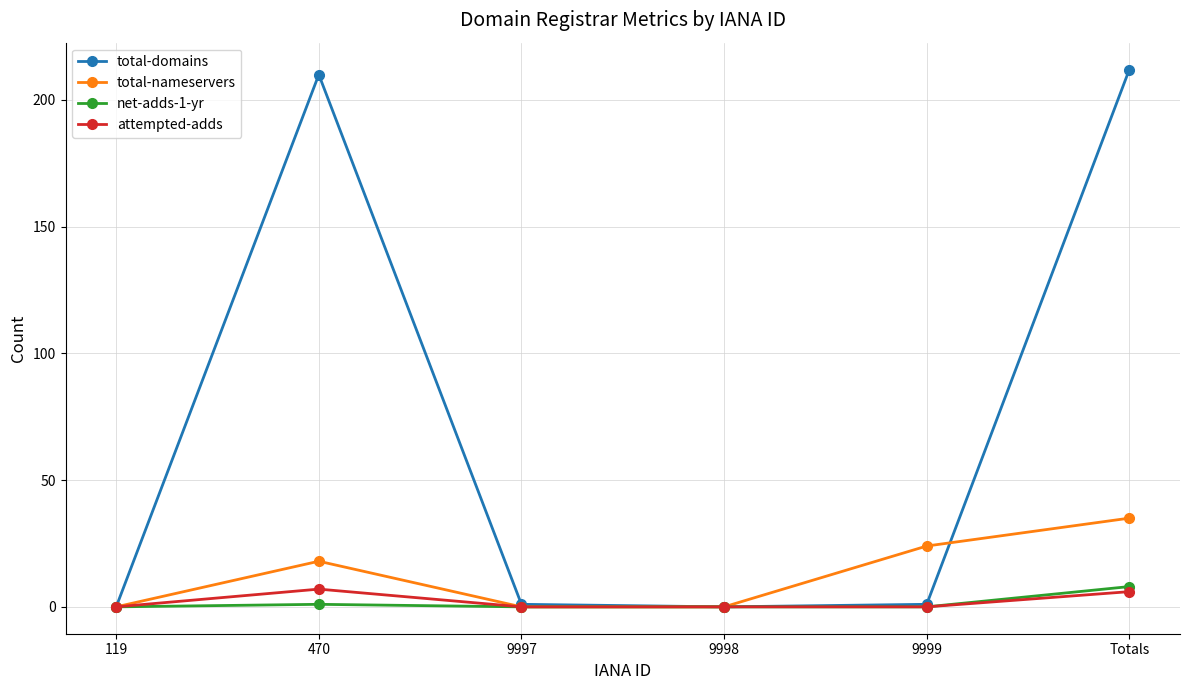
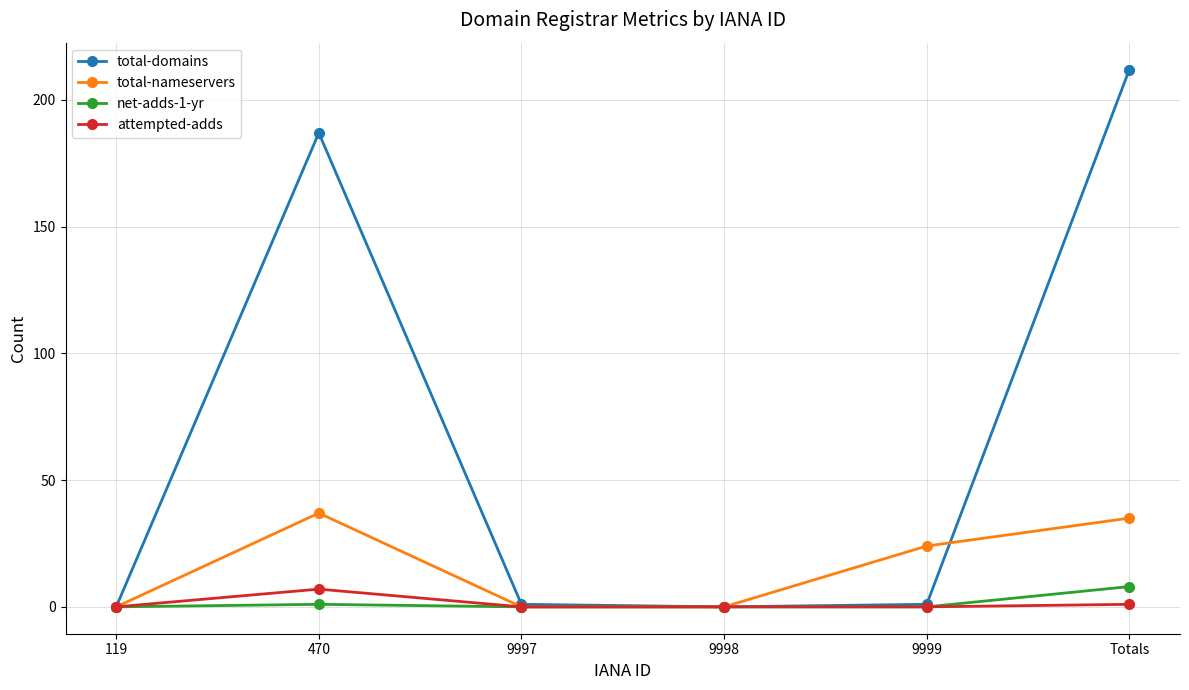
total-domains, 470: 210 -> 187
total-nameservers, 470: 18 -> 37
attempted-adds, Totals: 6 -> 1
